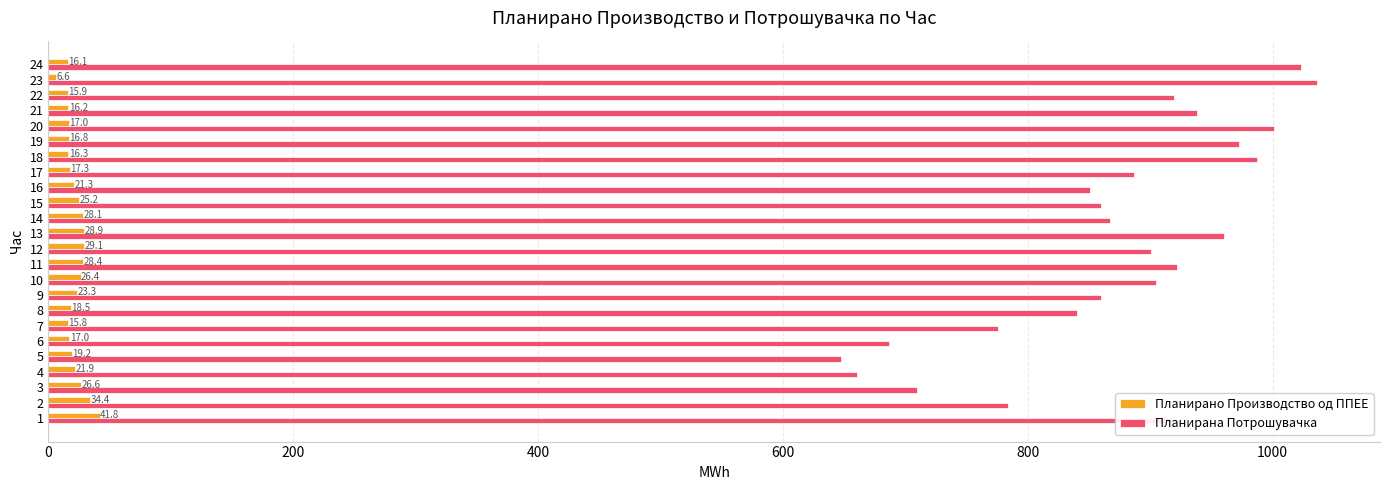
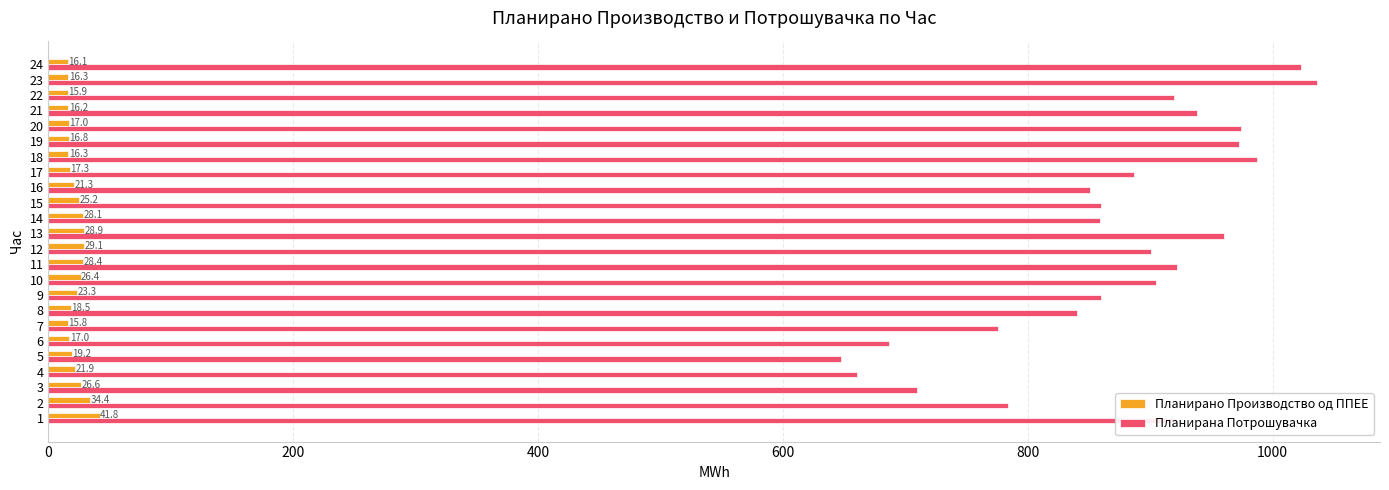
Планирано Производство од ППЕЕ, 23: 6.6 -> 16.3
Планирана Потрошувачка, 20: 1001 -> 974
Планирана Потрошувачка, 14: 867 -> 859
